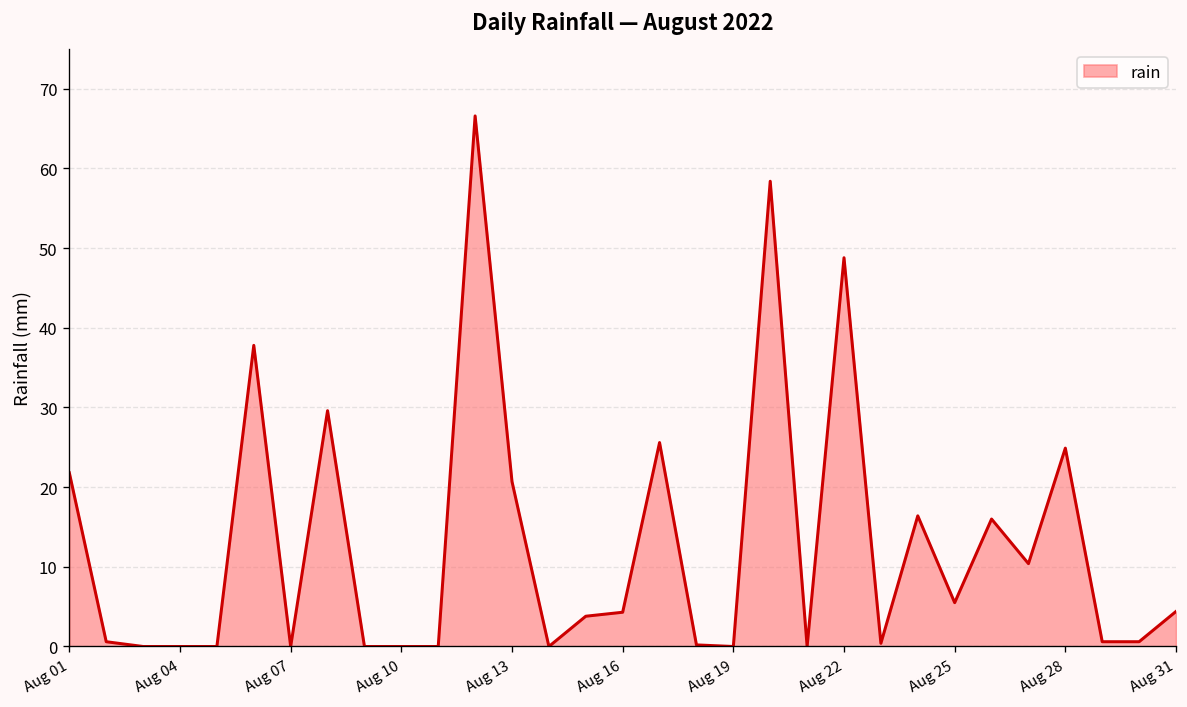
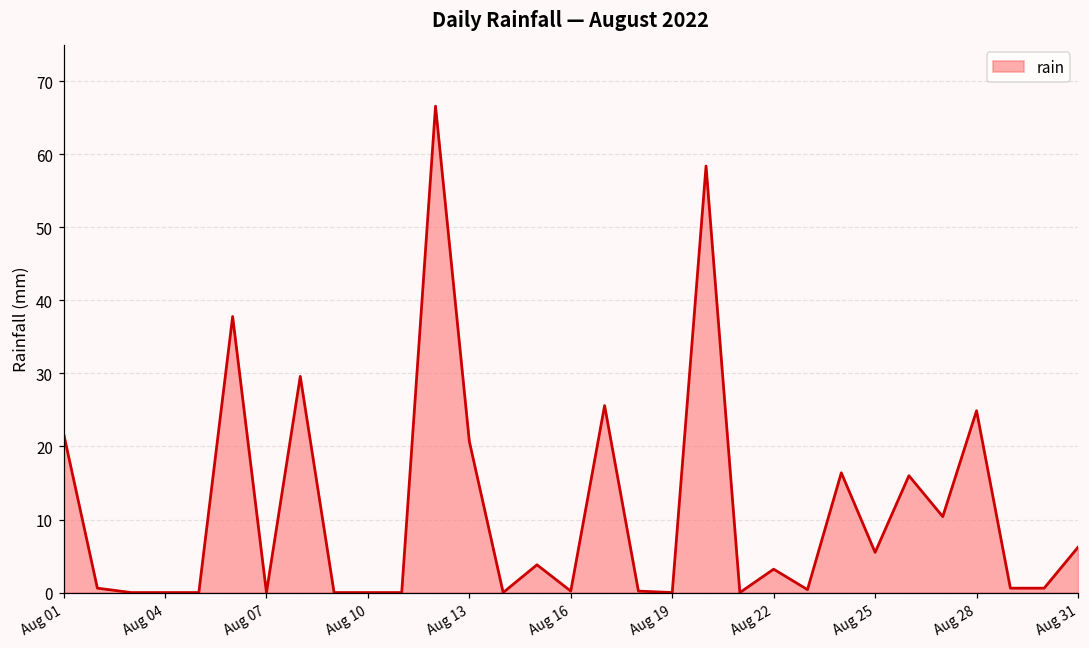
Aug 16: 4 -> 0
Aug 22: 49 -> 3
Aug 31: 4 -> 6
